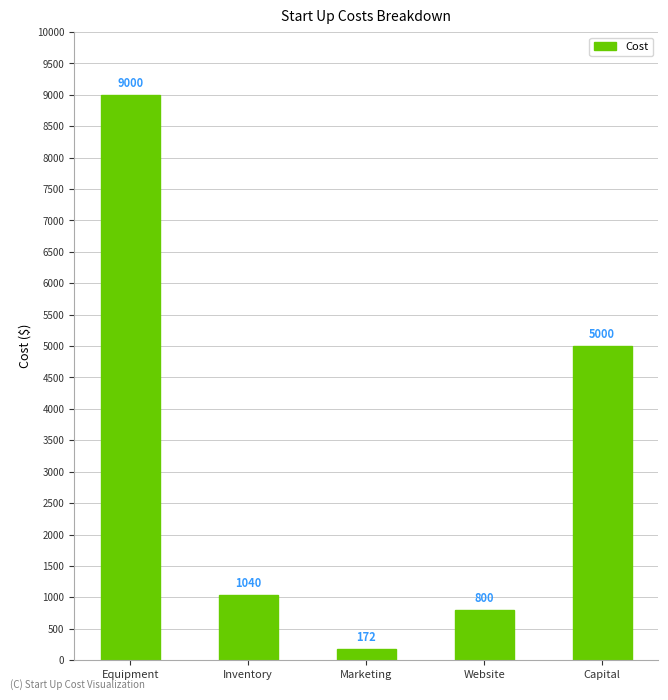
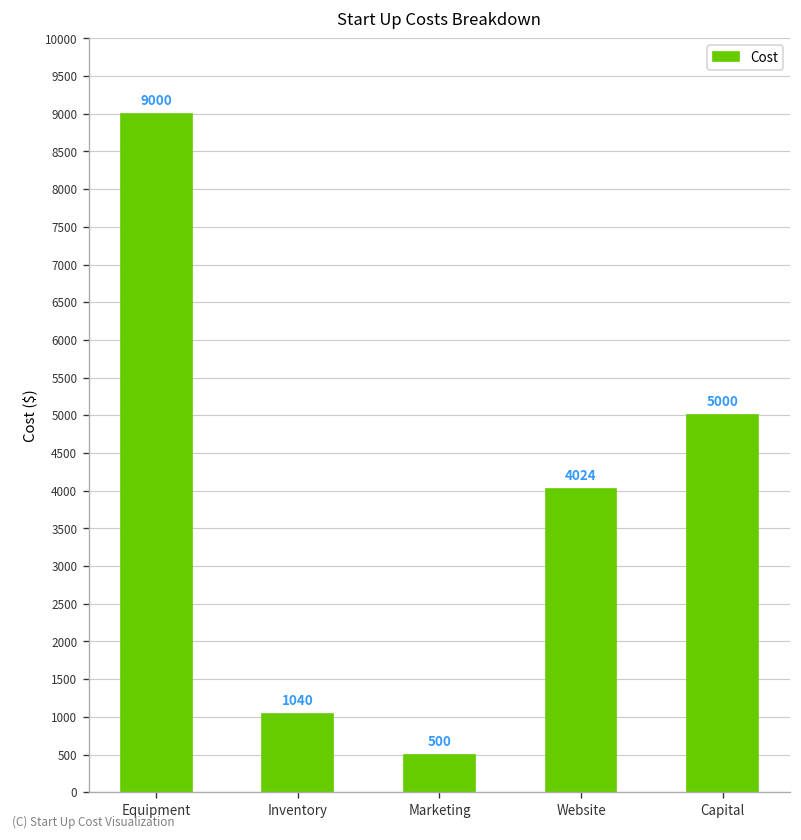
Marketing: 172 -> 500
Website: 800 -> 4024
